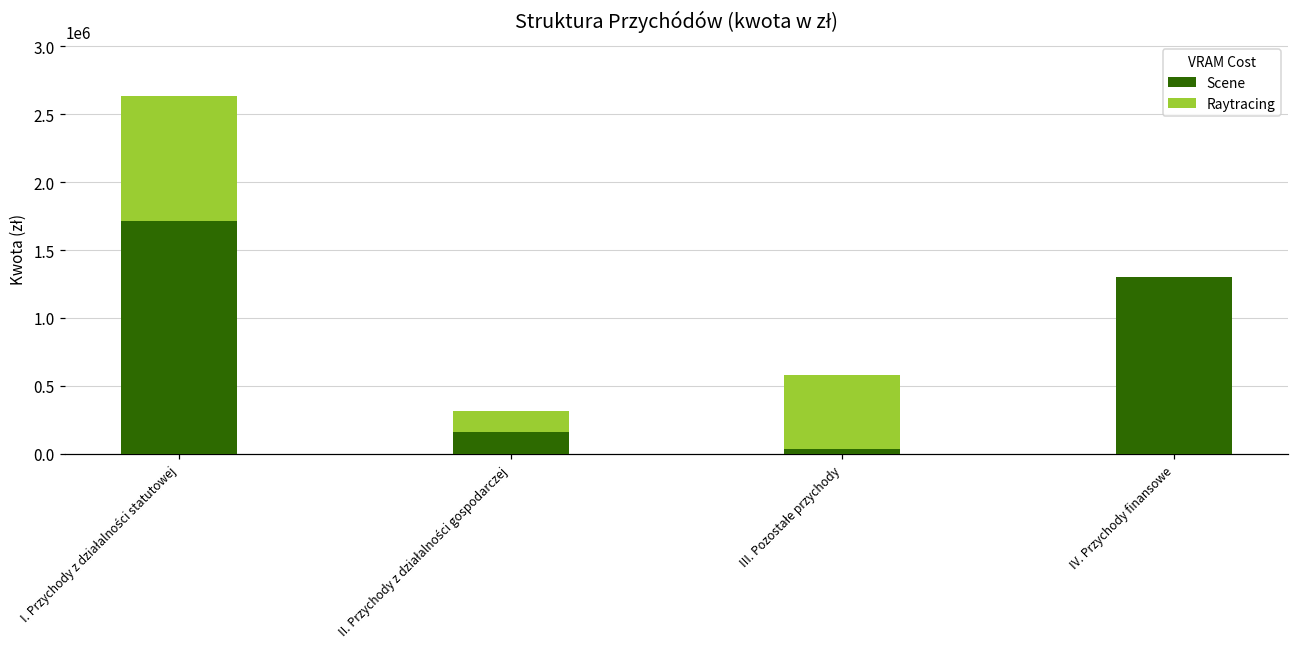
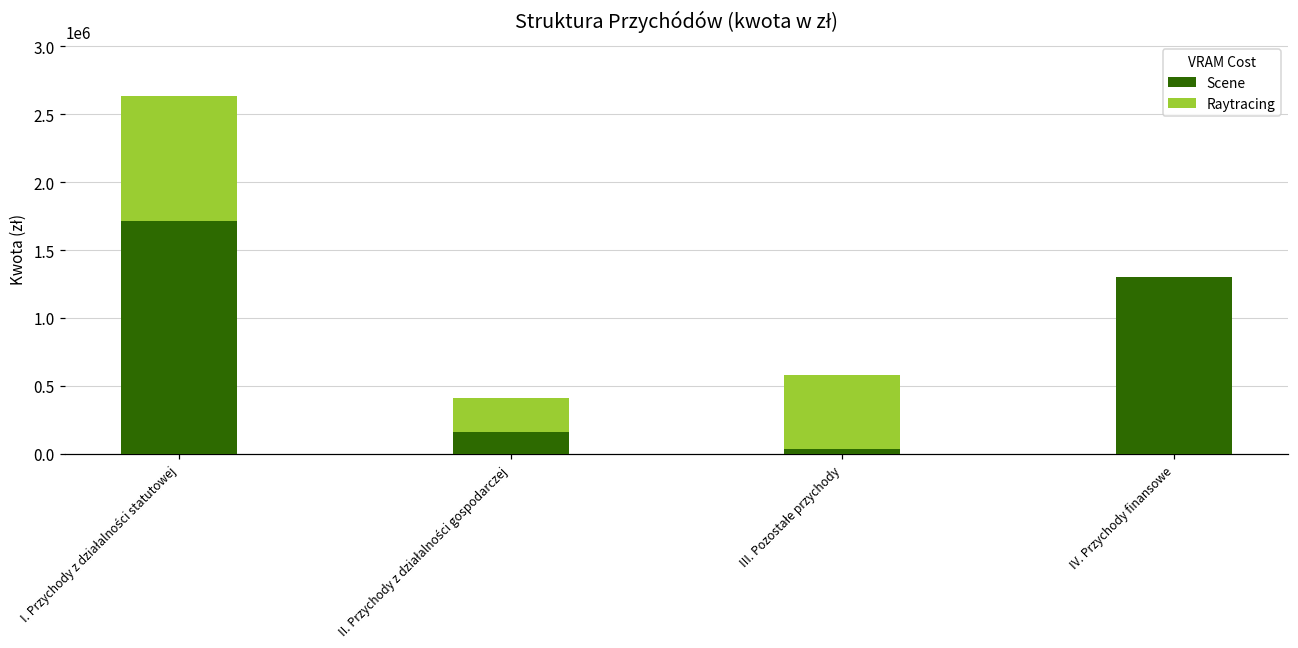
Raytracing, II. Przychody z działalności gospodarczej: 150000 -> 250000
